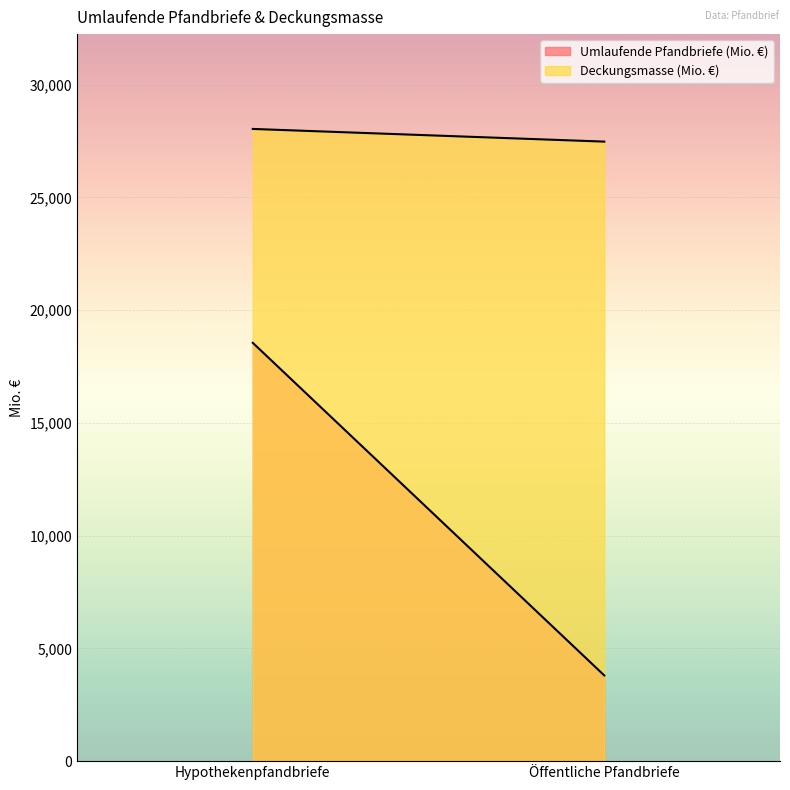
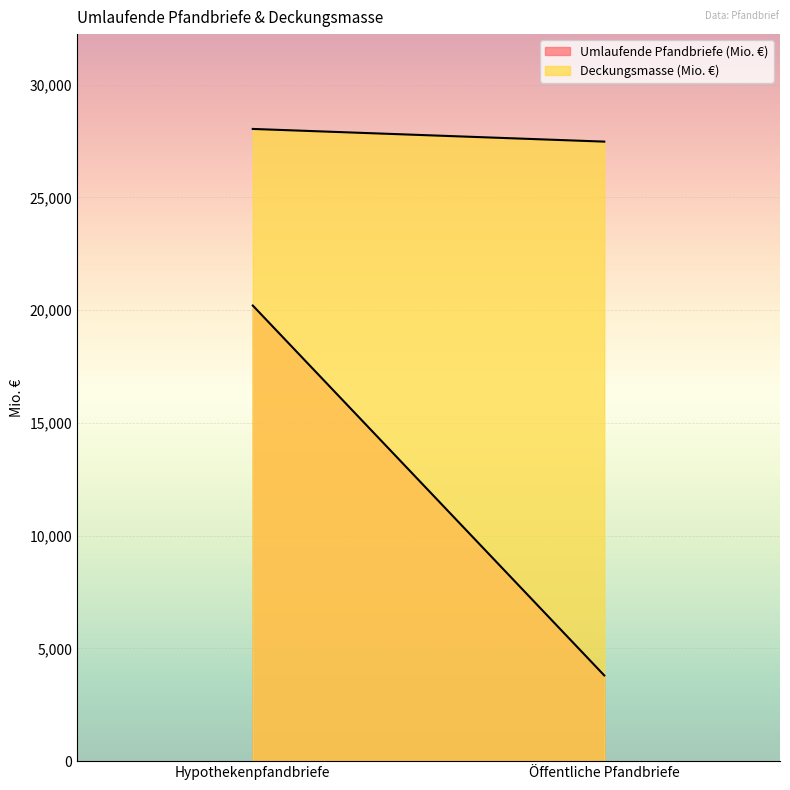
Umlaufende Pfandbriefe (Mio. €), Hypothekenpfandbriefe: 18,500 -> 20,200
